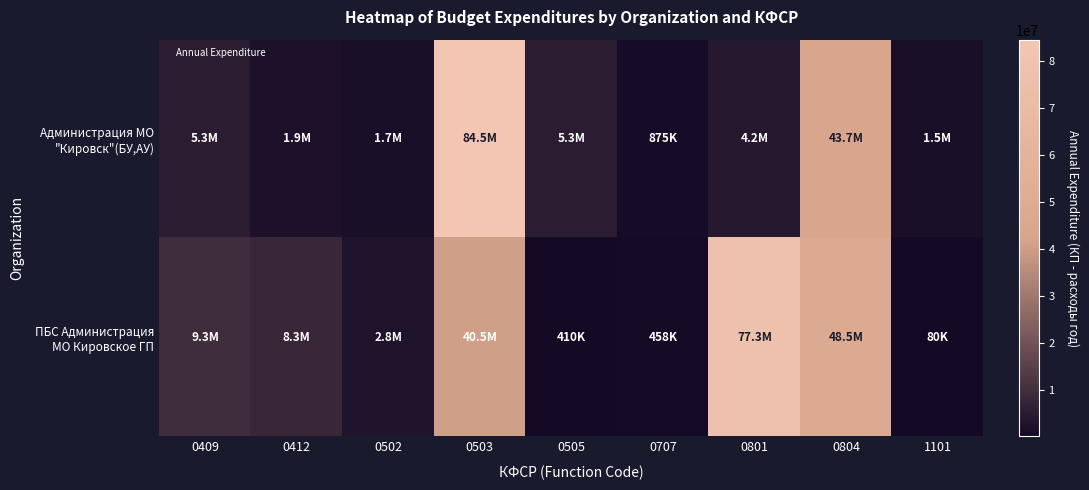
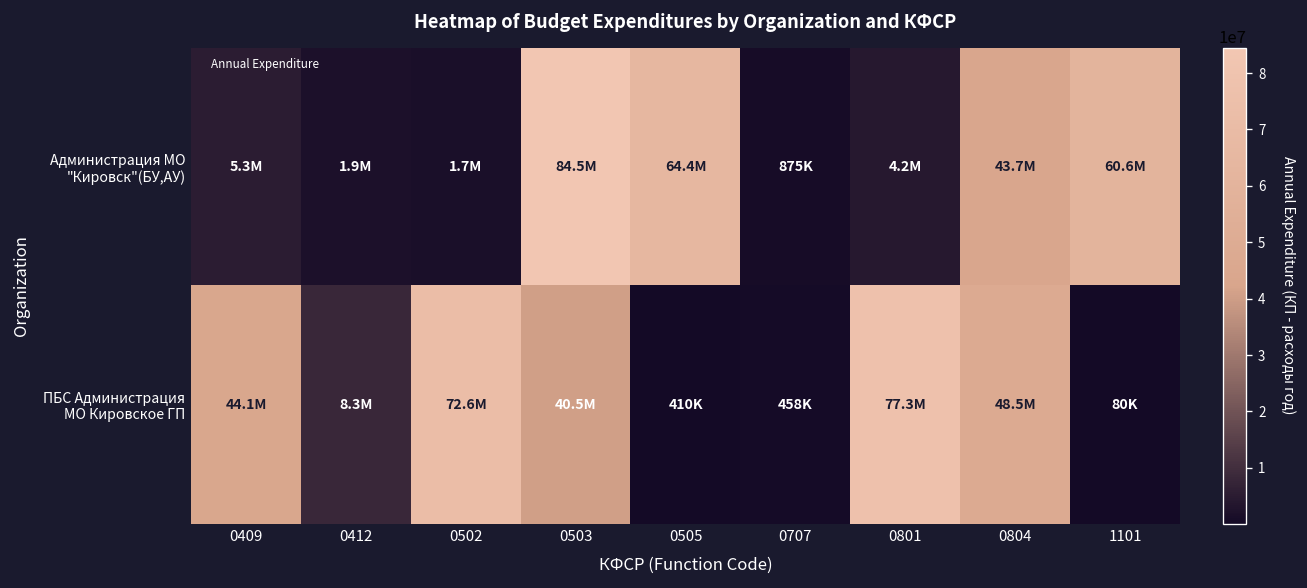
Администрация МО "Кировск"(БУ,АУ), 0505: 5.3M -> 64.4M
Администрация МО "Кировск"(БУ,АУ), 1101: 1.5M -> 60.6M
ПБС Администрация МО Кировское ГП, 0409: 9.3M -> 44.1M
ПБС Администрация МО Кировское ГП, 0502: 2.8M -> 72.6M
